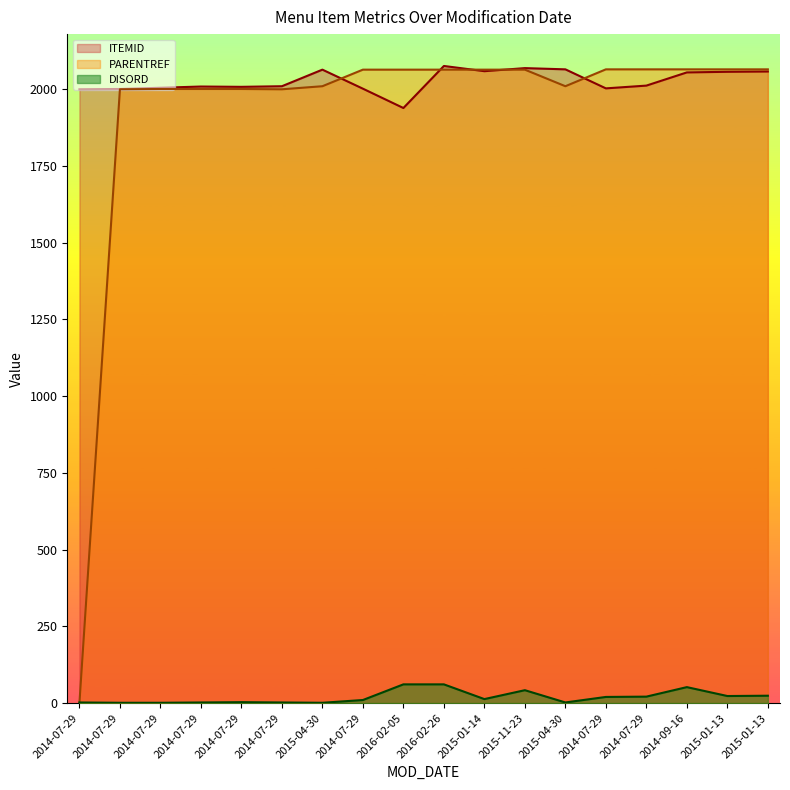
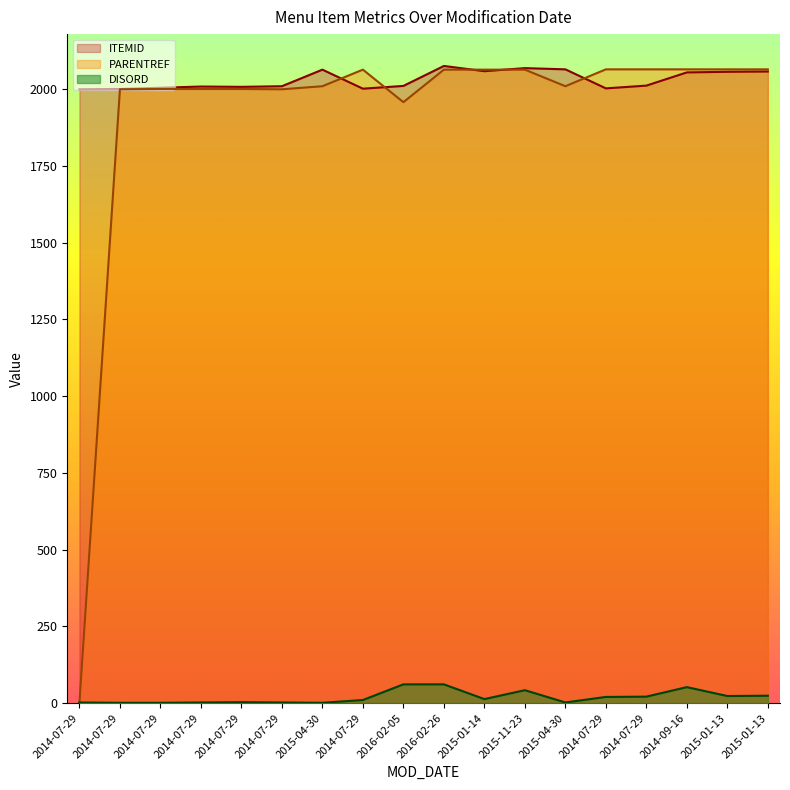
ITEMID, 2016-02-05: 1940 -> 2010
PARENTREF, 2016-02-05: 2060 -> 1960
